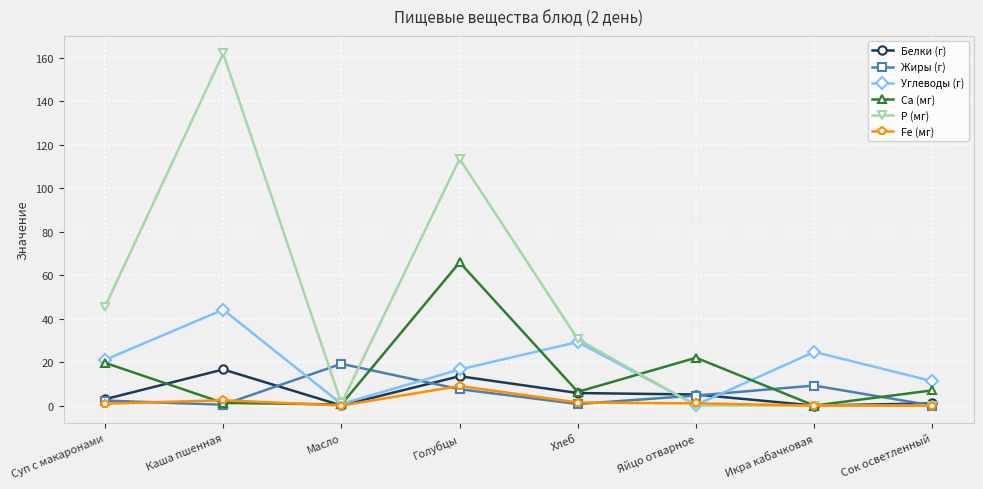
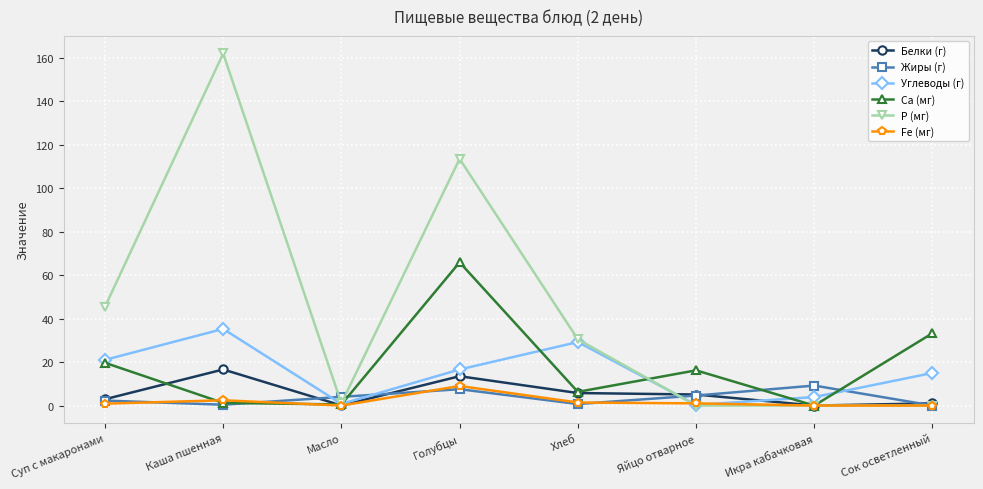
Углеводы (г), Каша пшенная: 44 -> 35
Жиры (г), Масло: 19 -> 4
Са (мг), Яйцо отварное: 22 -> 16
Углеводы (г), Икра кабачковая: 25 -> 4
Углеводы (г), Сок осветленный: 11 -> 15
Са (мг), Сок осветленный: 7 -> 33
